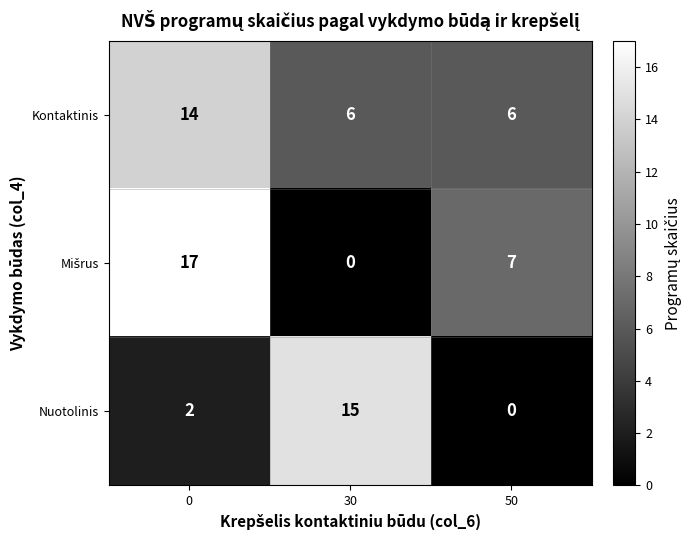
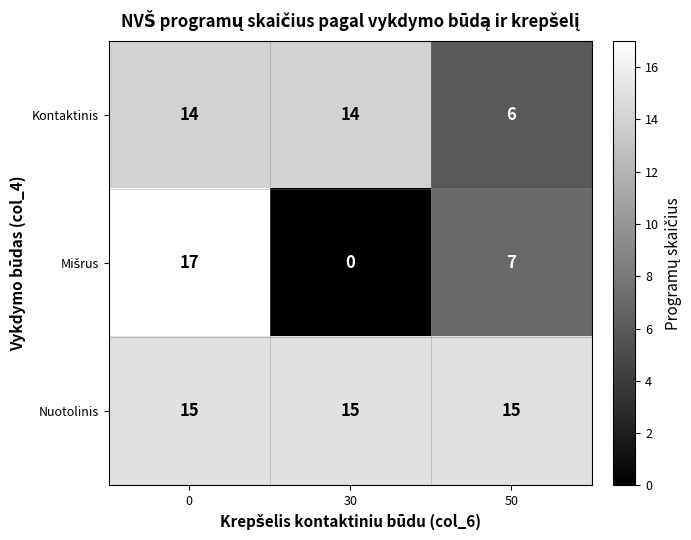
Kontaktinis, 30: 6 -> 14
Nuotolinis, 0: 2 -> 15
Nuotolinis, 50: 0 -> 15
